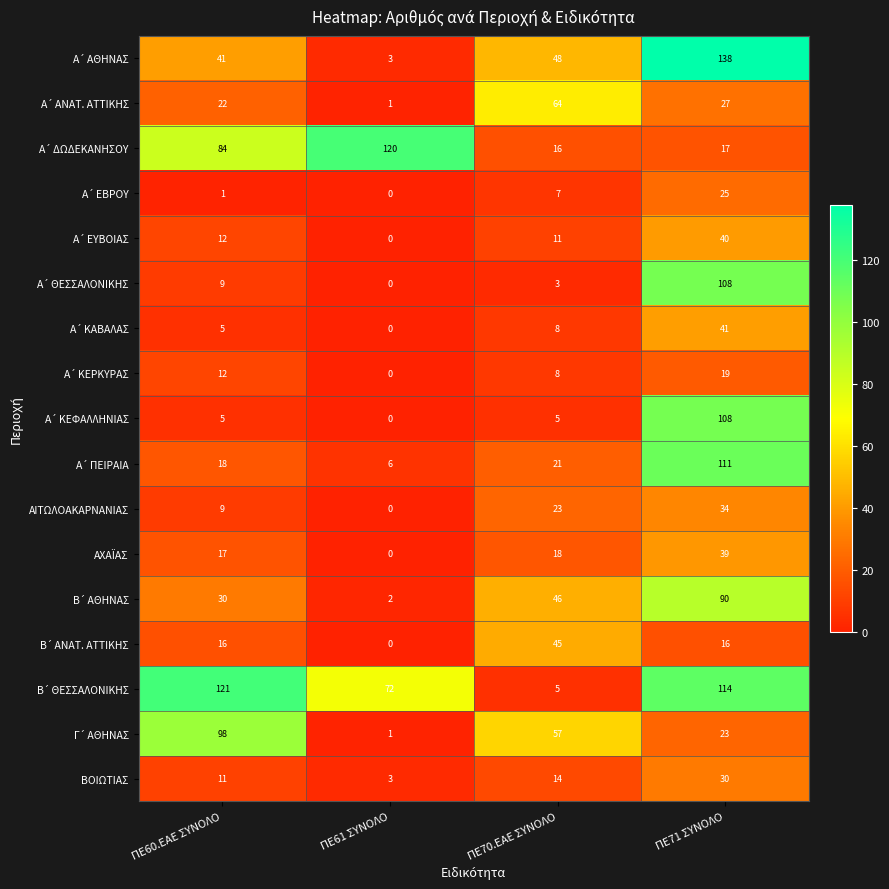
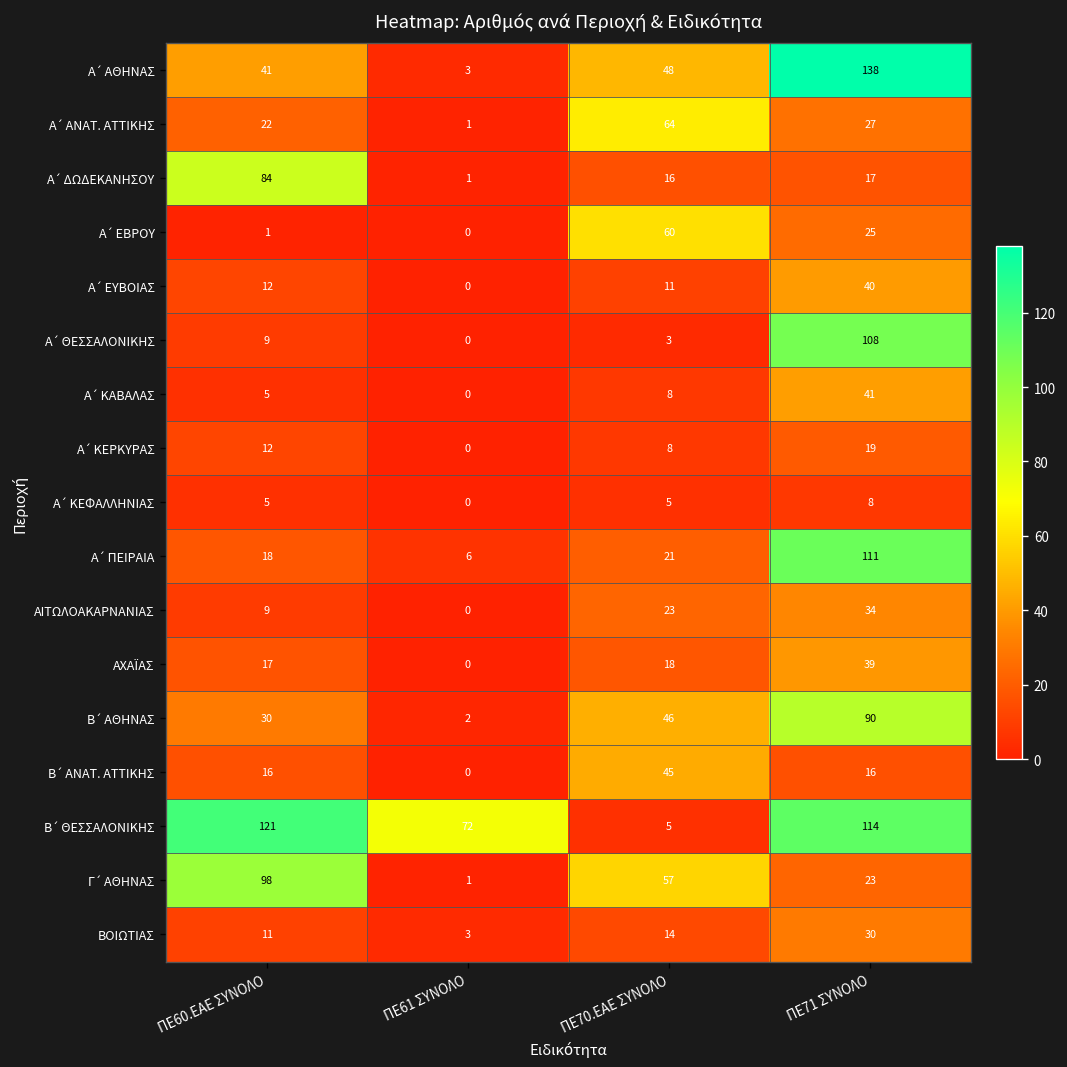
Α΄ ΔΩΔΕΚΑΝΗΣΟΥ, ΠΕ61 ΣΥΝΟΛΟ: 120 -> 1
Α΄ ΕΒΡΟΥ, ΠΕ70.ΕΑΕ ΣΥΝΟΛΟ: 7 -> 60
Α΄ ΚΕΦΑΛΛΗΝΙΑΣ, ΠΕ71 ΣΥΝΟΛΟ: 108 -> 8
